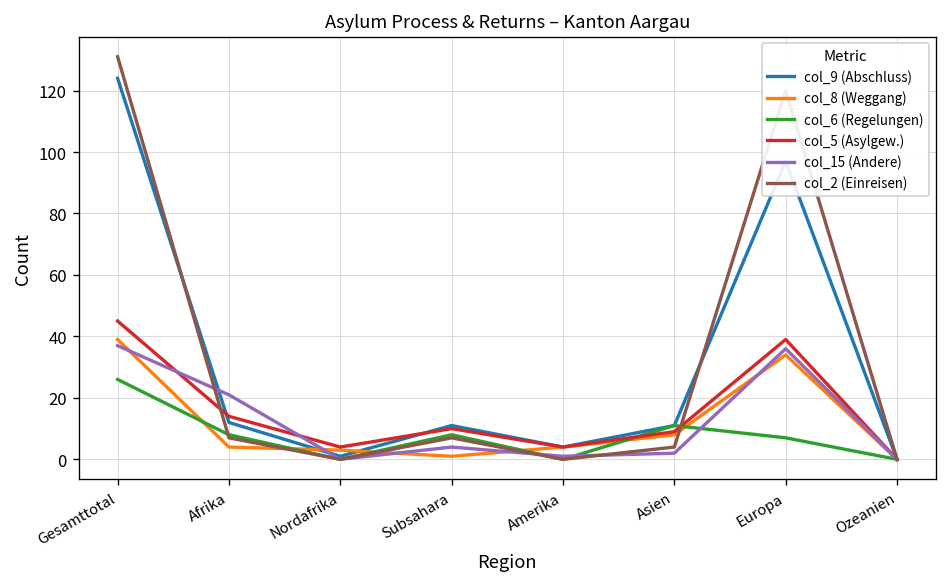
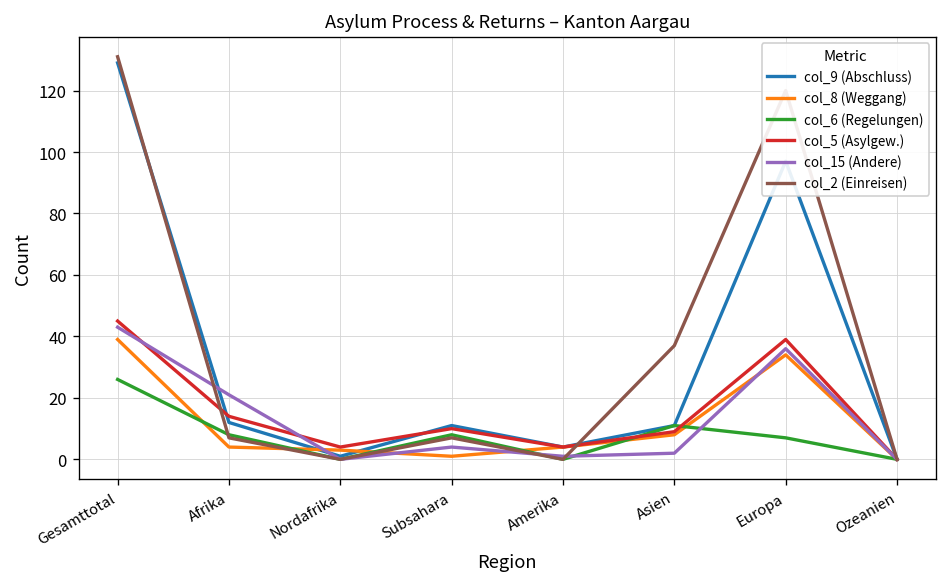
col_9 (Abschluss), Gesamttotal: 124 -> 129
col_15 (Andere), Gesamttotal: 37 -> 43
col_2 (Einreisen), Asien: 4 -> 37
